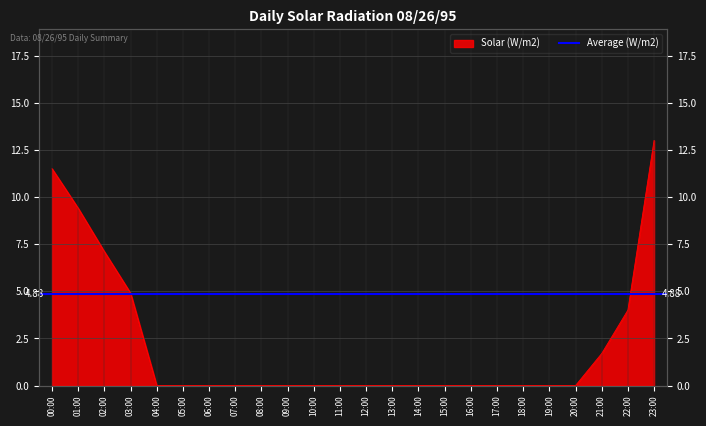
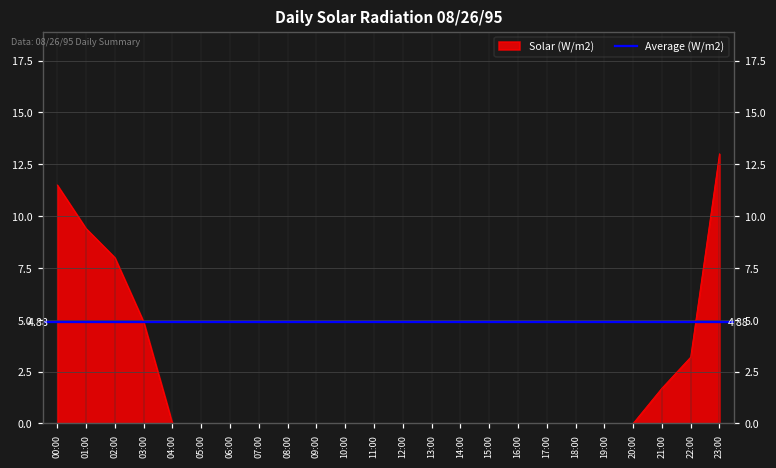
02:00: 7.1 -> 8.0
22:00: 4.0 -> 3.2
